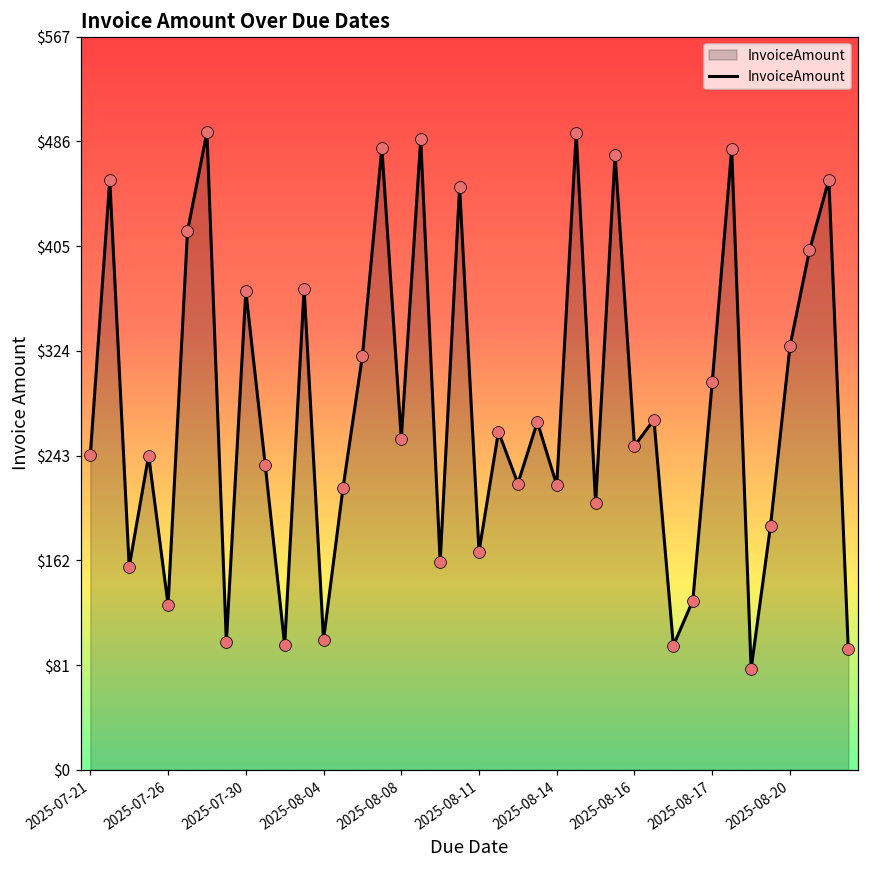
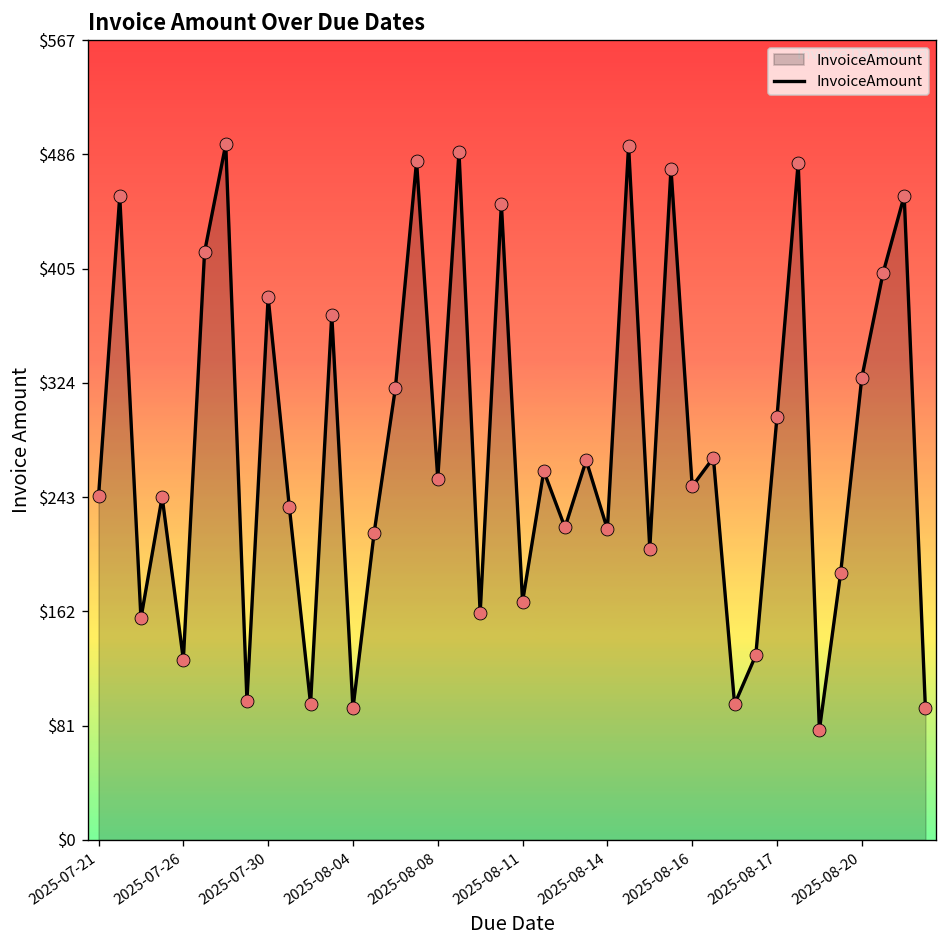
2025-07-30: $370 -> $385
2025-08-04: $101 -> $93
